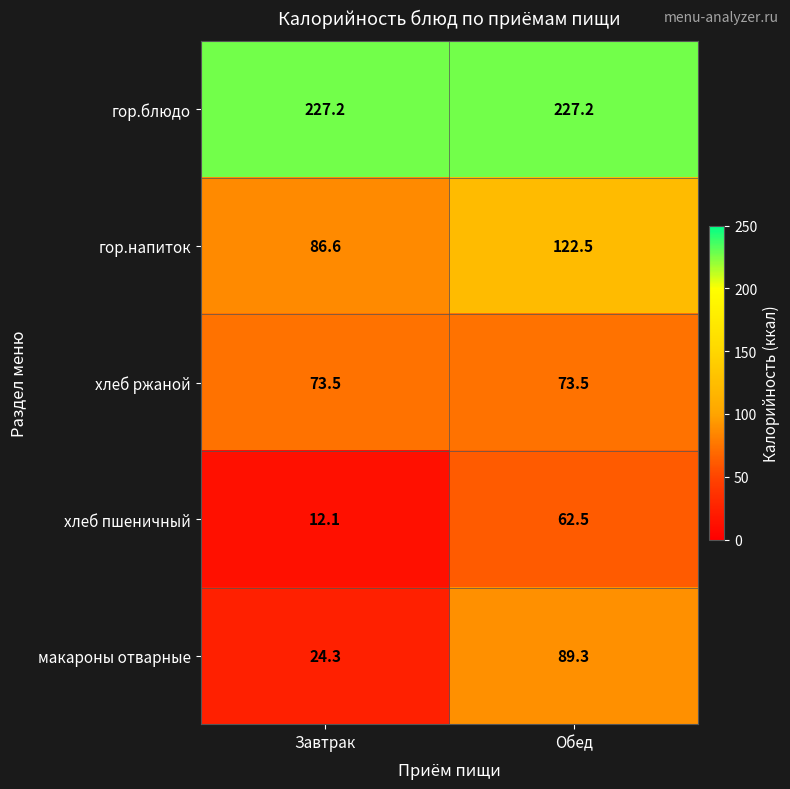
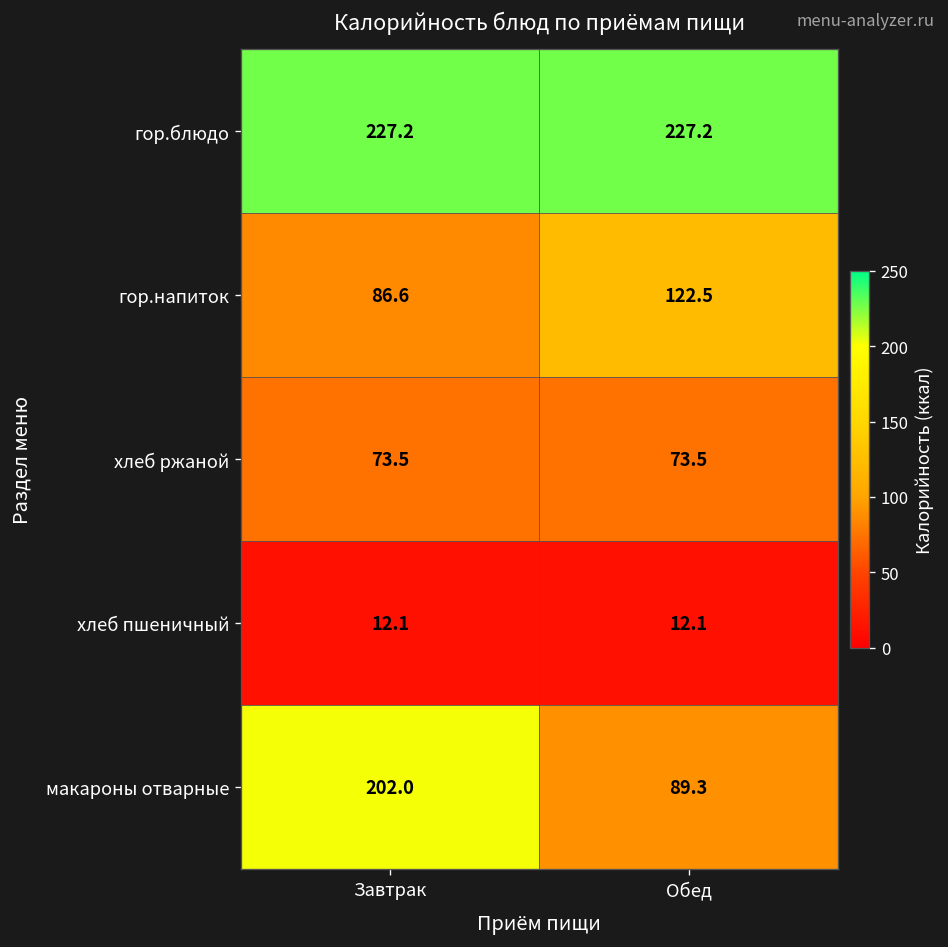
хлеб пшеничный, Обед: 62.5 -> 12.1
макароны отварные, Завтрак: 24.3 -> 202.0
